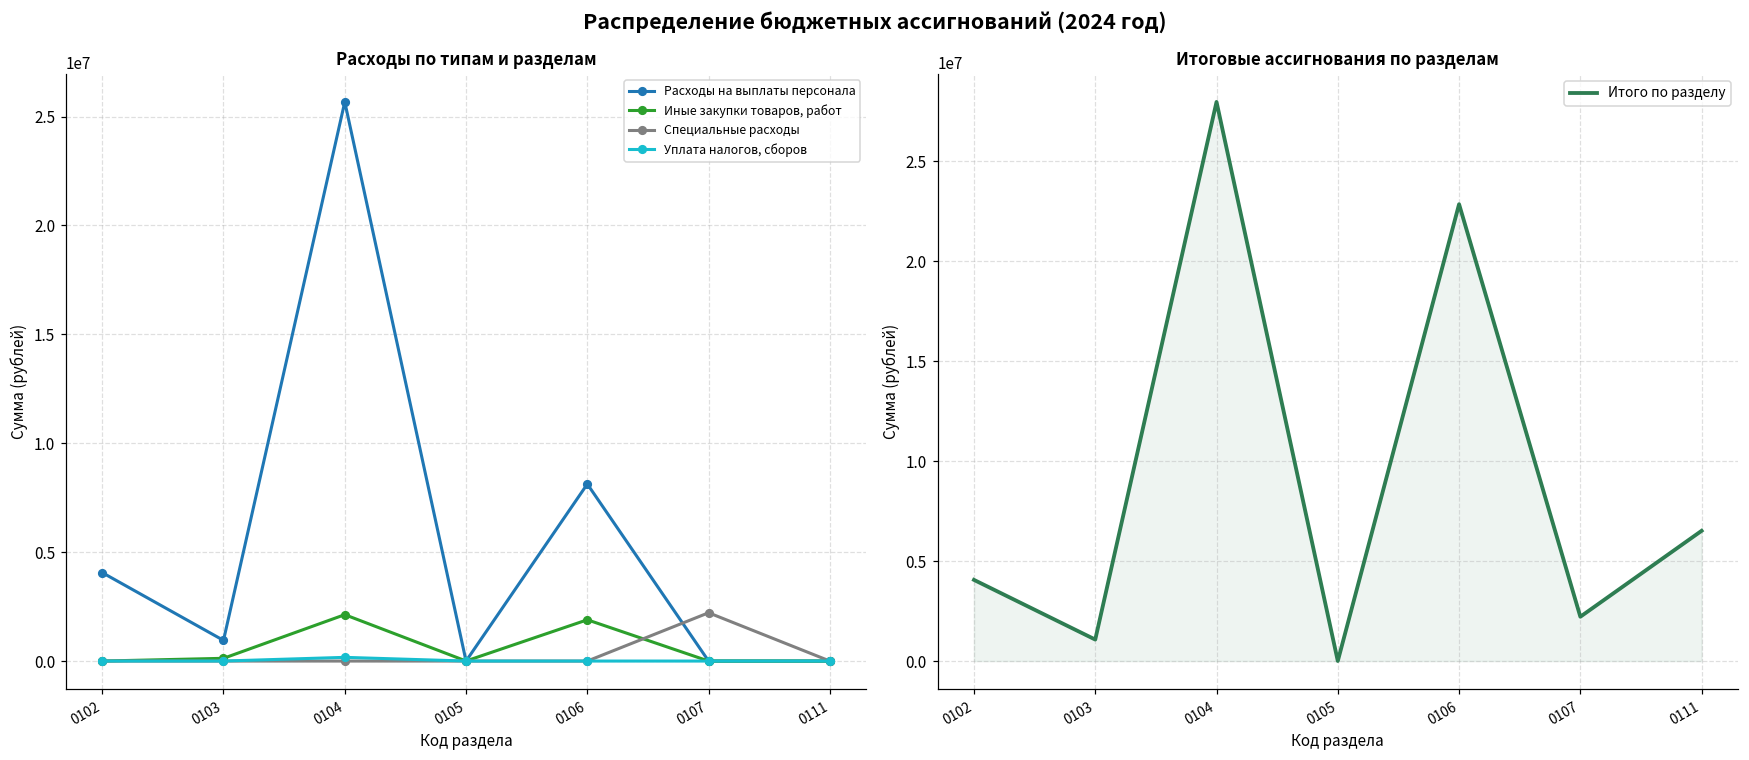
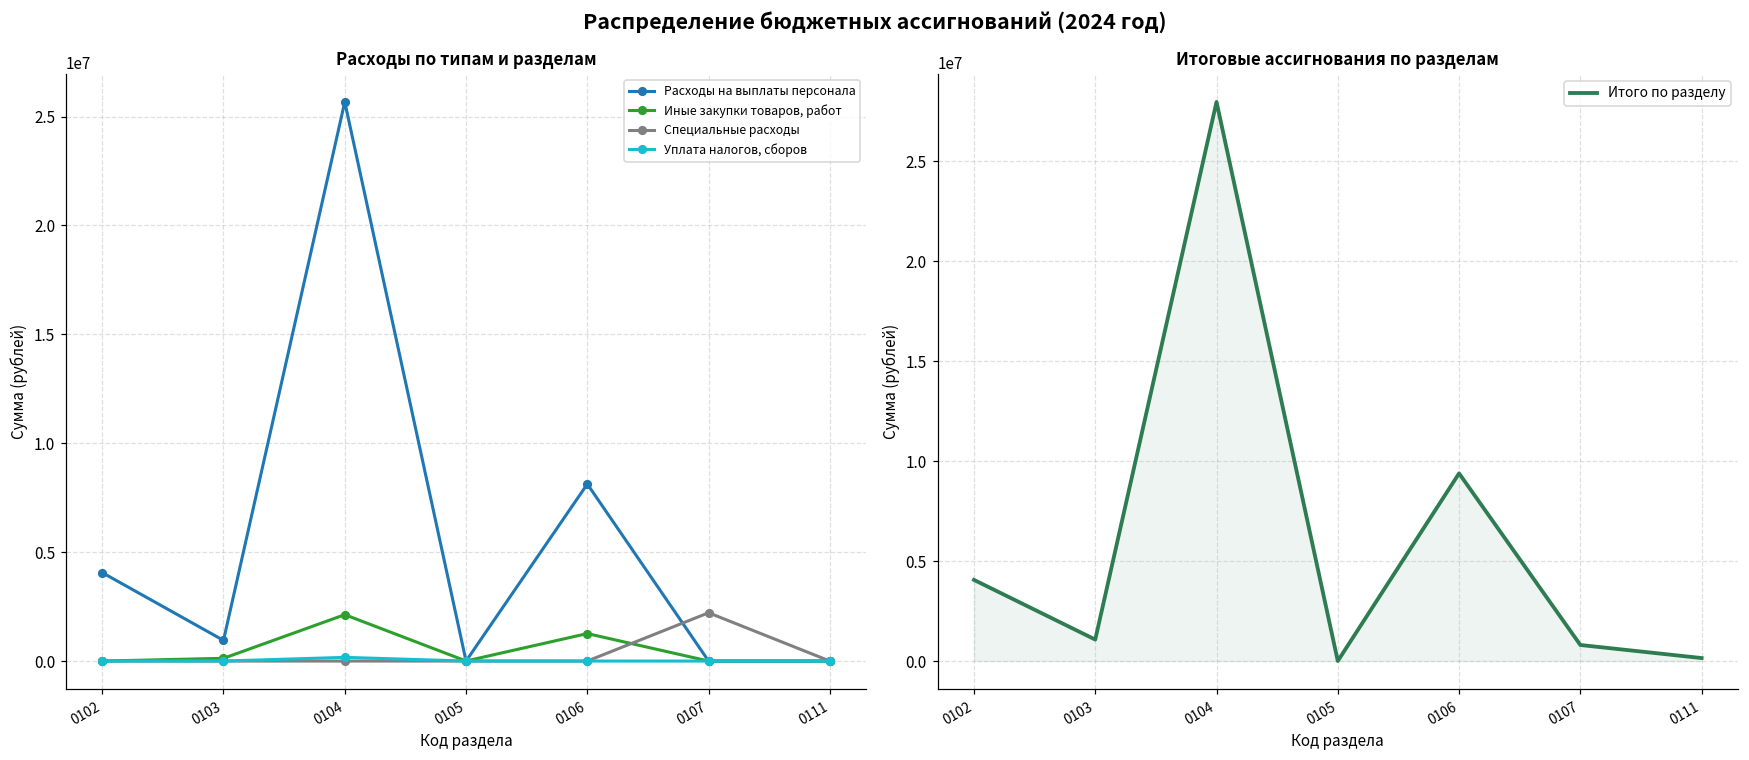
Расходы по типам и разделам, Иные закупки товаров, работ, 0106: 1900000 -> 1300000
Итоговые ассигнования по разделам, 0106: 22900000 -> 9400000
Итоговые ассигнования по разделам, 0107: 2200000 -> 800000
Итоговые ассигнования по разделам, 0111: 6500000 -> 200000
